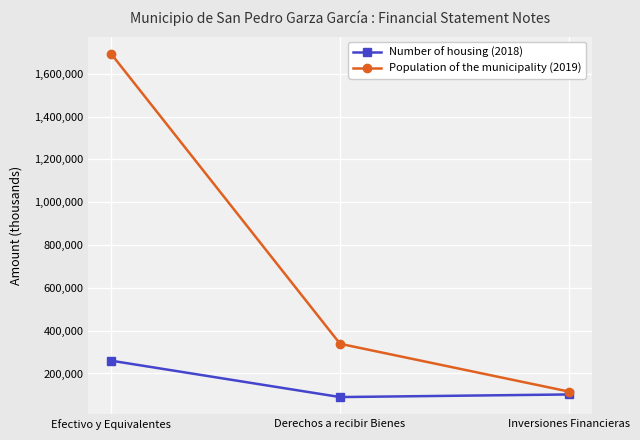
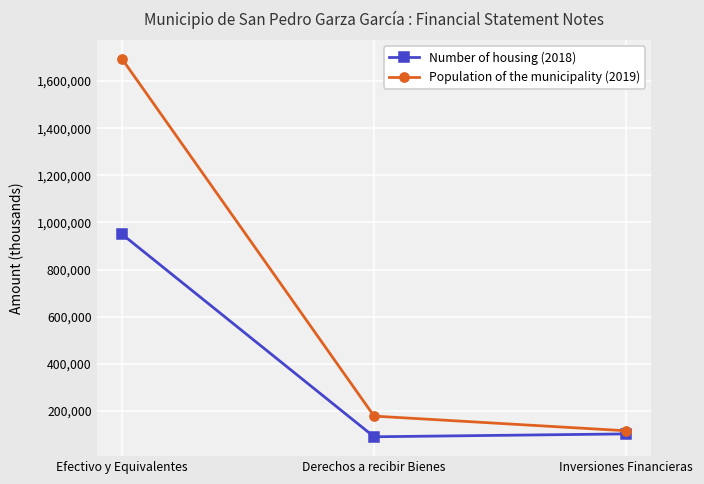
Number of housing (2018), Efectivo y Equivalentes: 260,000 -> 950,000
Population of the municipality (2019), Derechos a recibir Bienes: 340,000 -> 180,000
